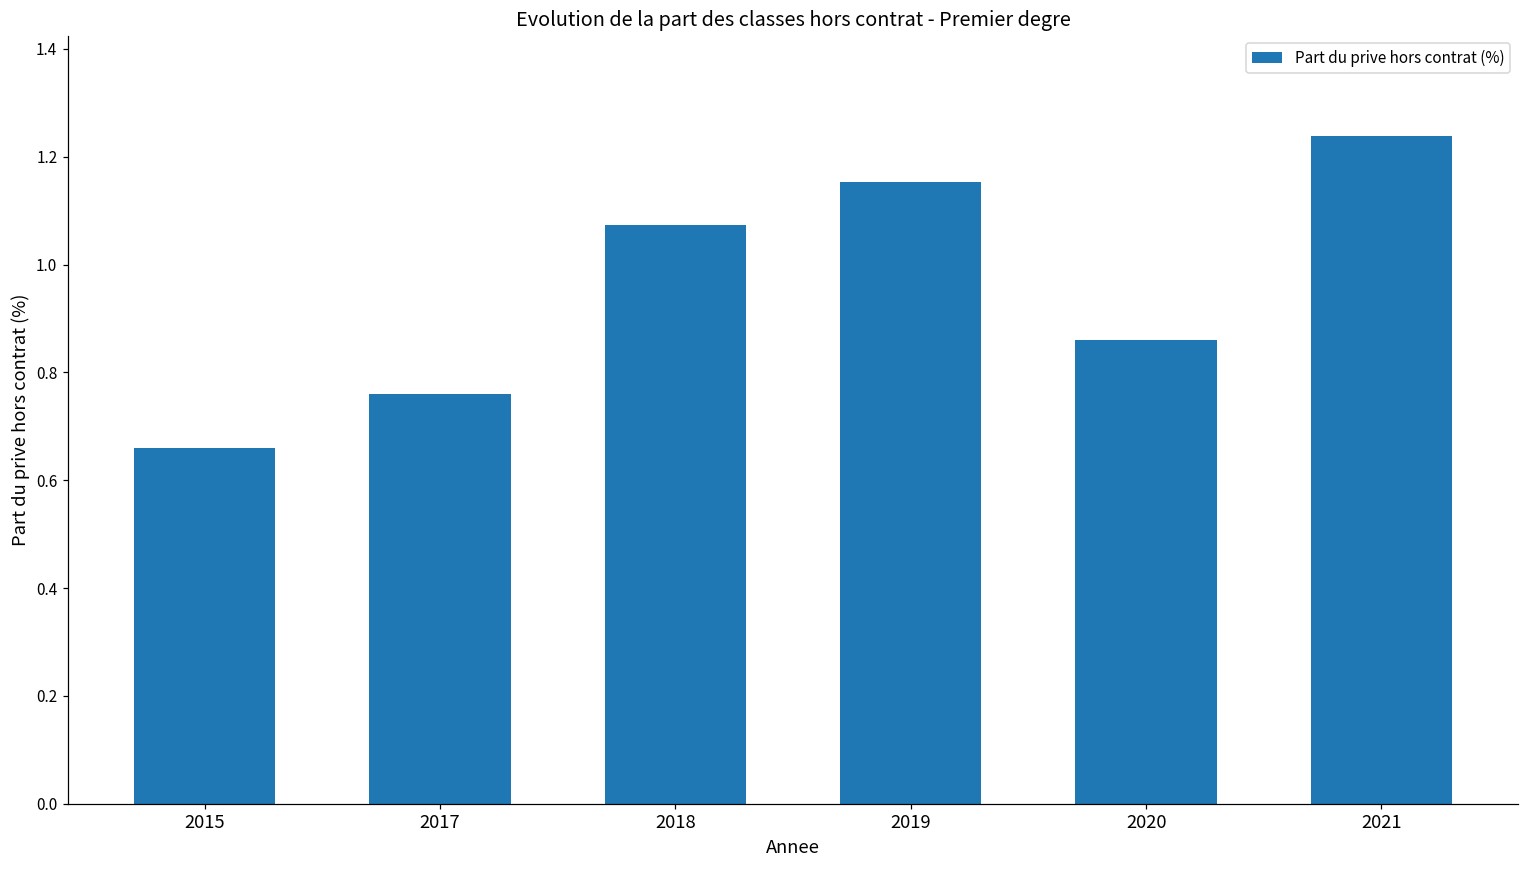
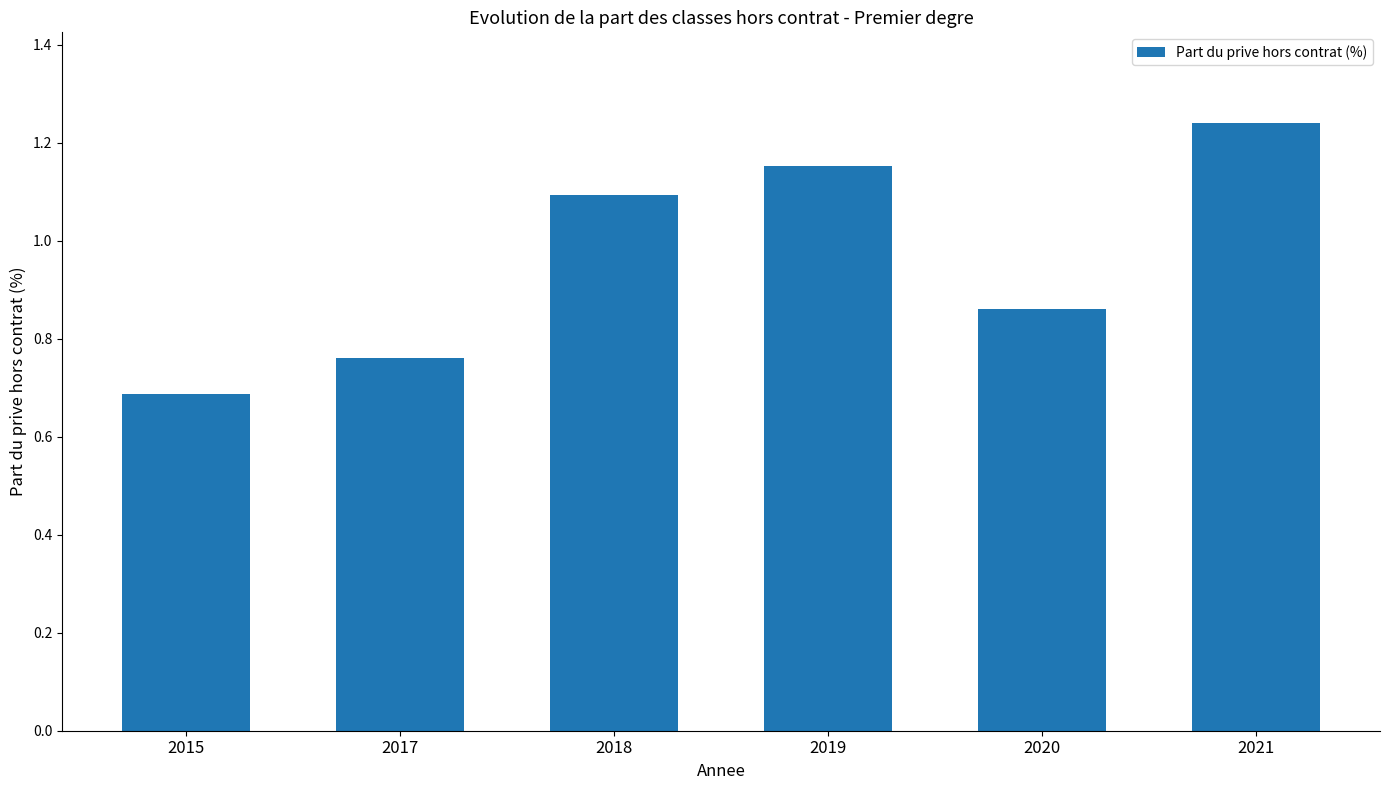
2015: 0.66 -> 0.69
2018: 1.07 -> 1.09
